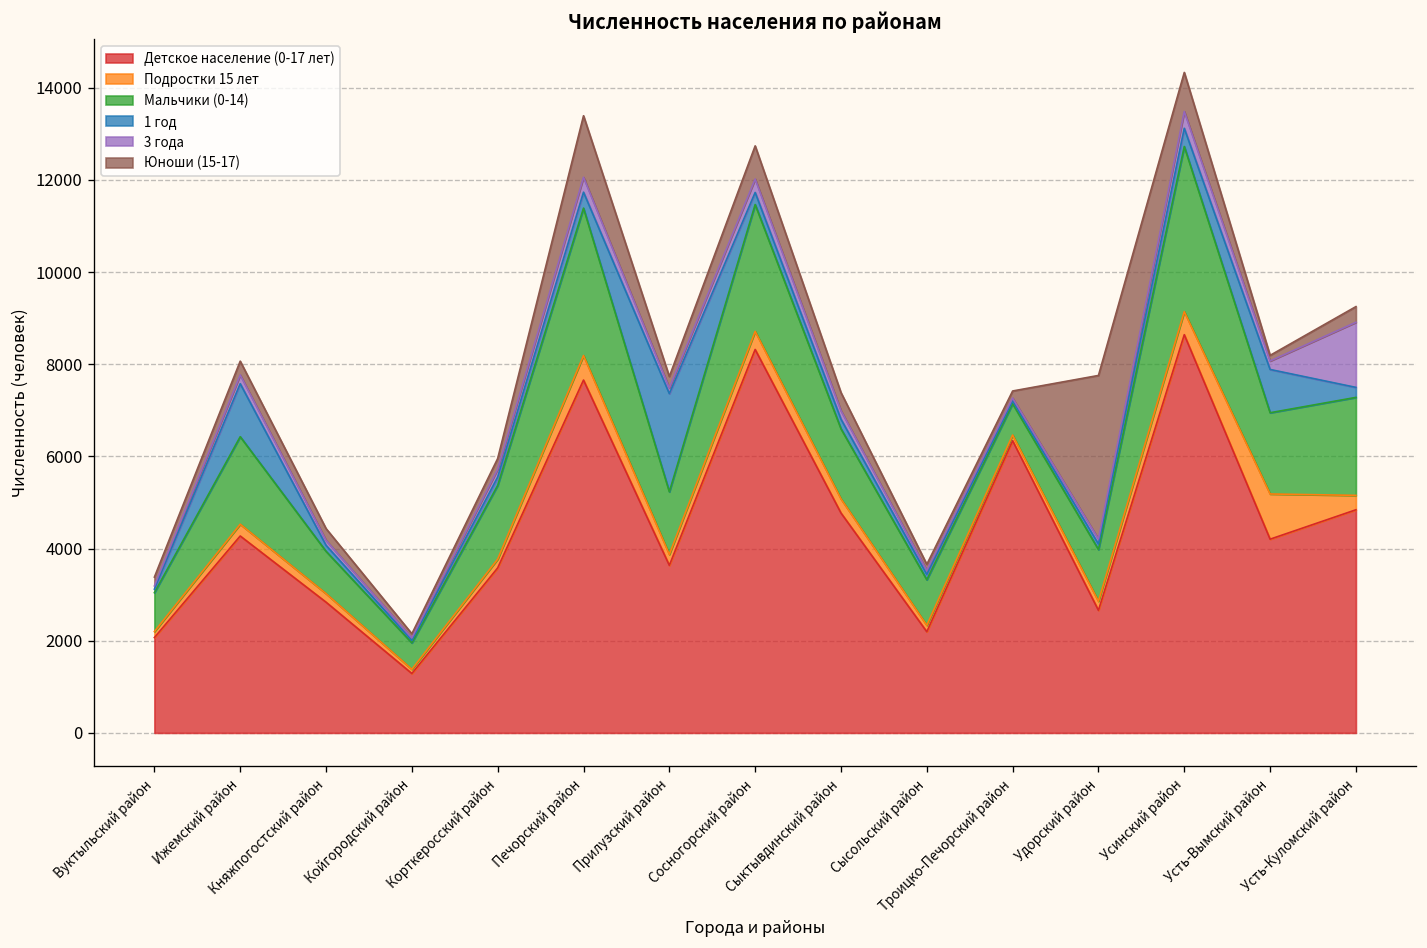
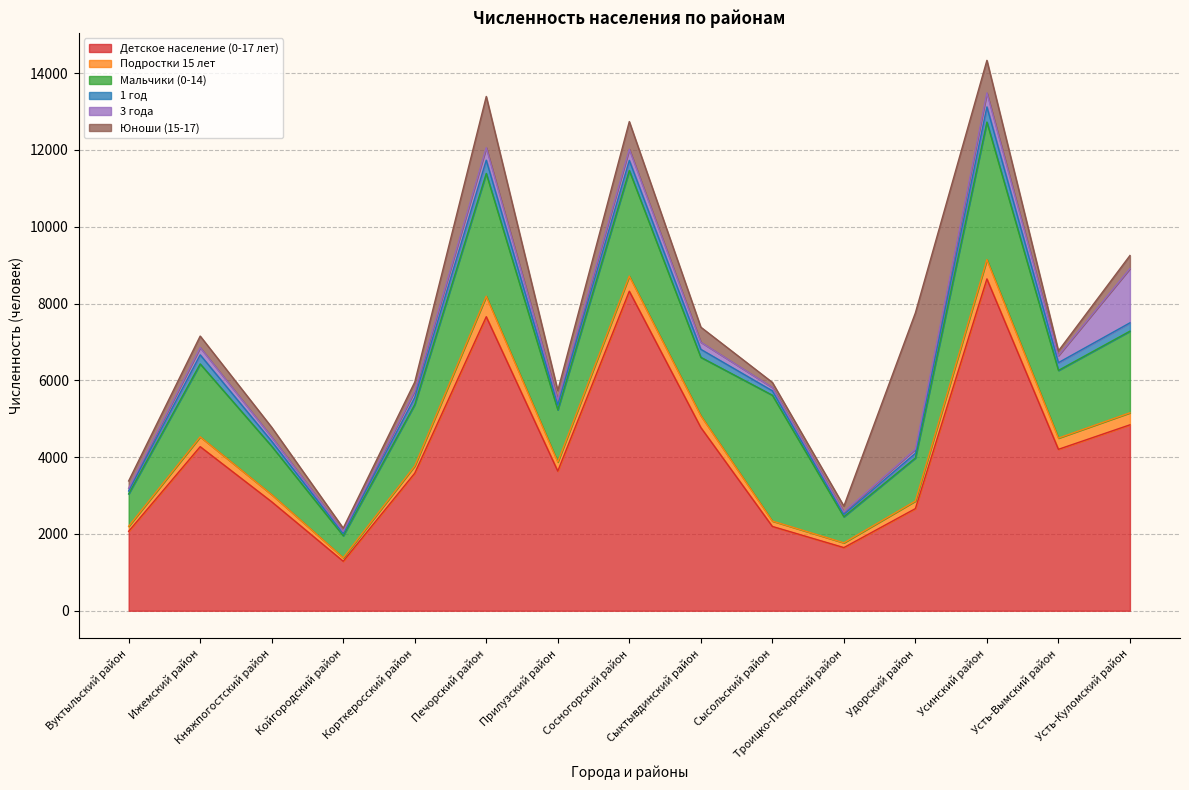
1 год, Ижемский район: 1200 -> 200
Мальчики (0-14), Княжпогостский район: 900 -> 1300
1 год, Прилузский район: 2100 -> 100
Мальчики (0-14), Сысольский район: 1000 -> 3300
Детское население (0-17 лет), Троицко-Печорский район: 6300 -> 1600
Подростки 15 лет, Усть-Вымский район: 1000 -> 300
1 год, Усть-Вымский район: 900 -> 200
